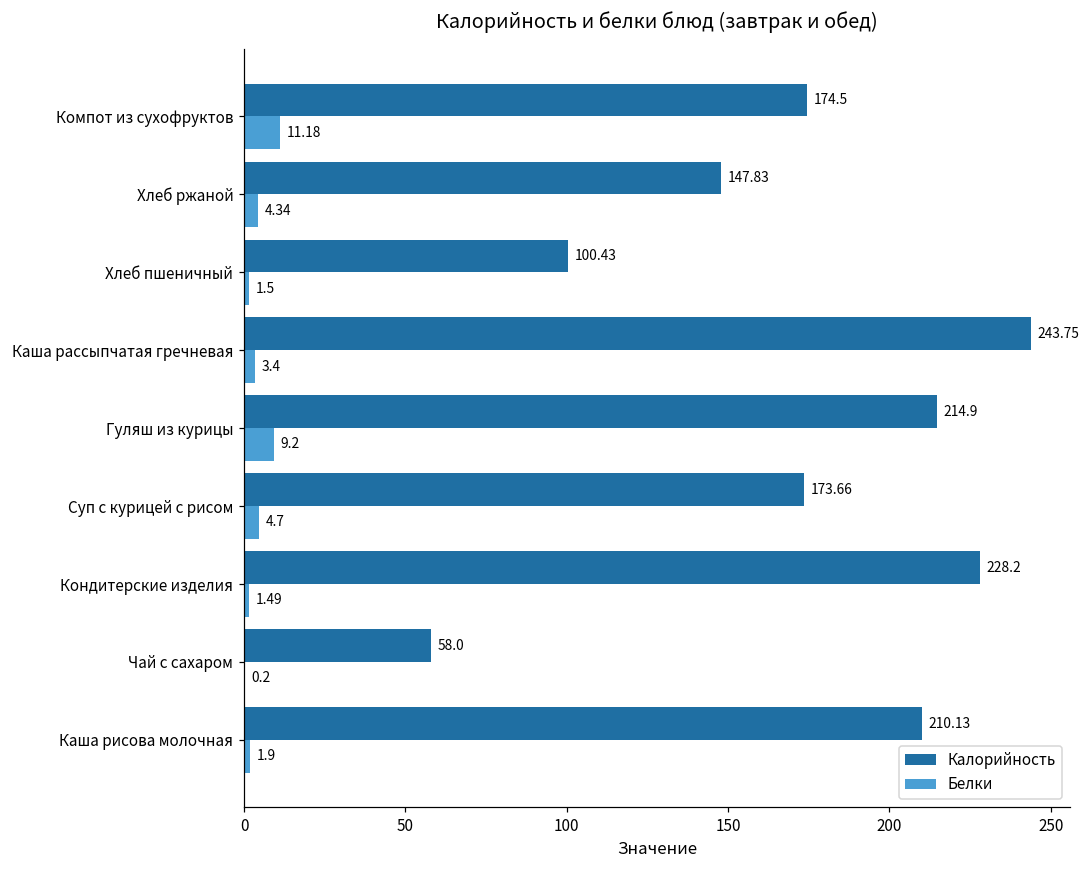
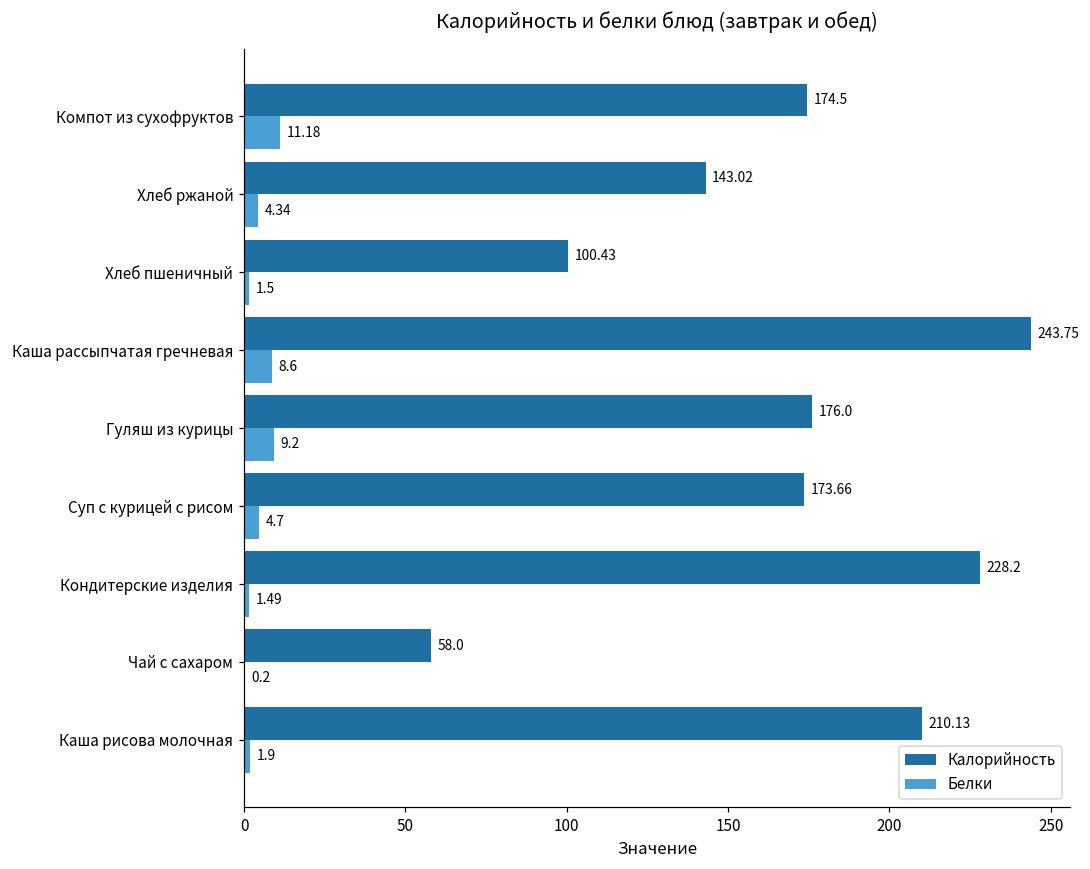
Калорийность, Хлеб ржаной: 147.83 -> 143.02
Белки, Каша рассыпчатая гречневая: 3.4 -> 8.6
Калорийность, Гуляш из курицы: 214.9 -> 176.0
